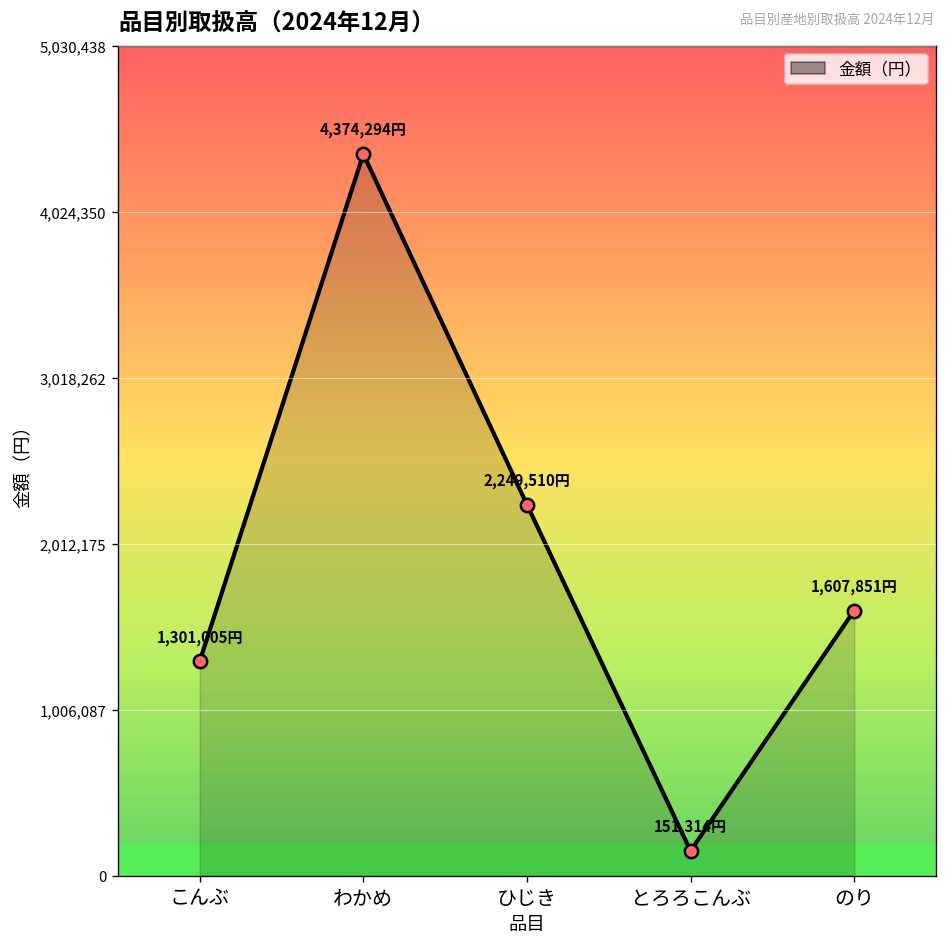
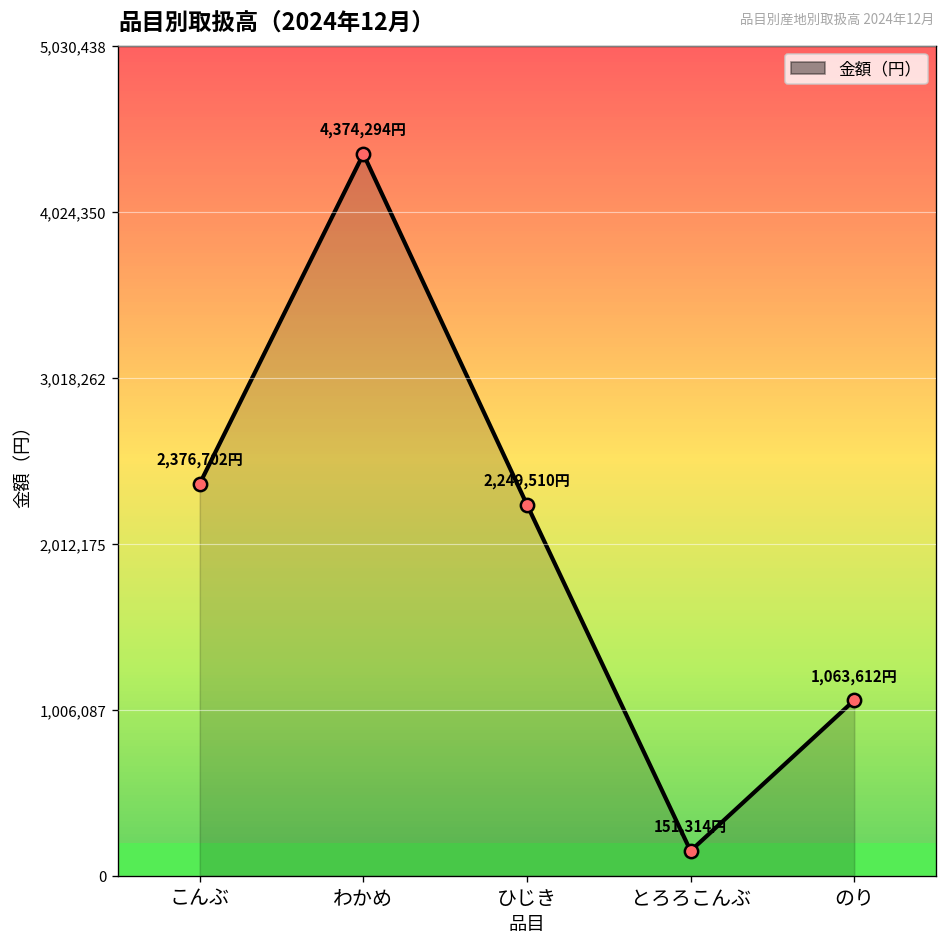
金額（円）, こんぶ: 1,301,005円 -> 2,376,702円
金額（円）, のり: 1,607,851円 -> 1,063,612円
